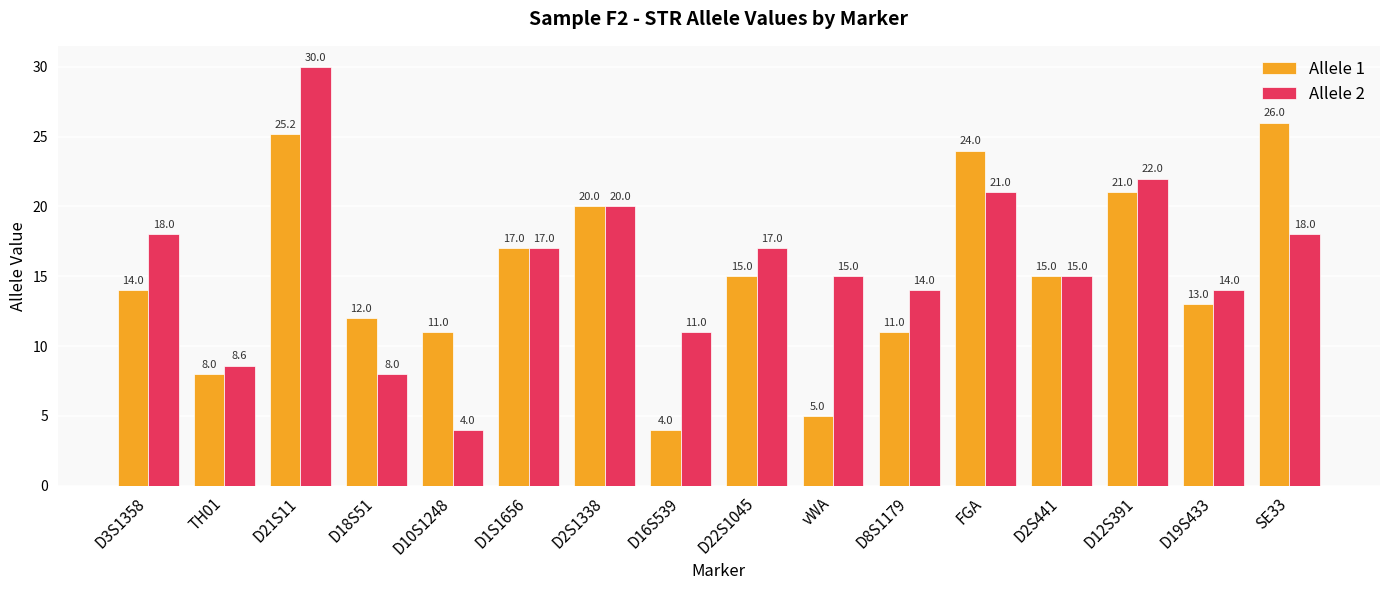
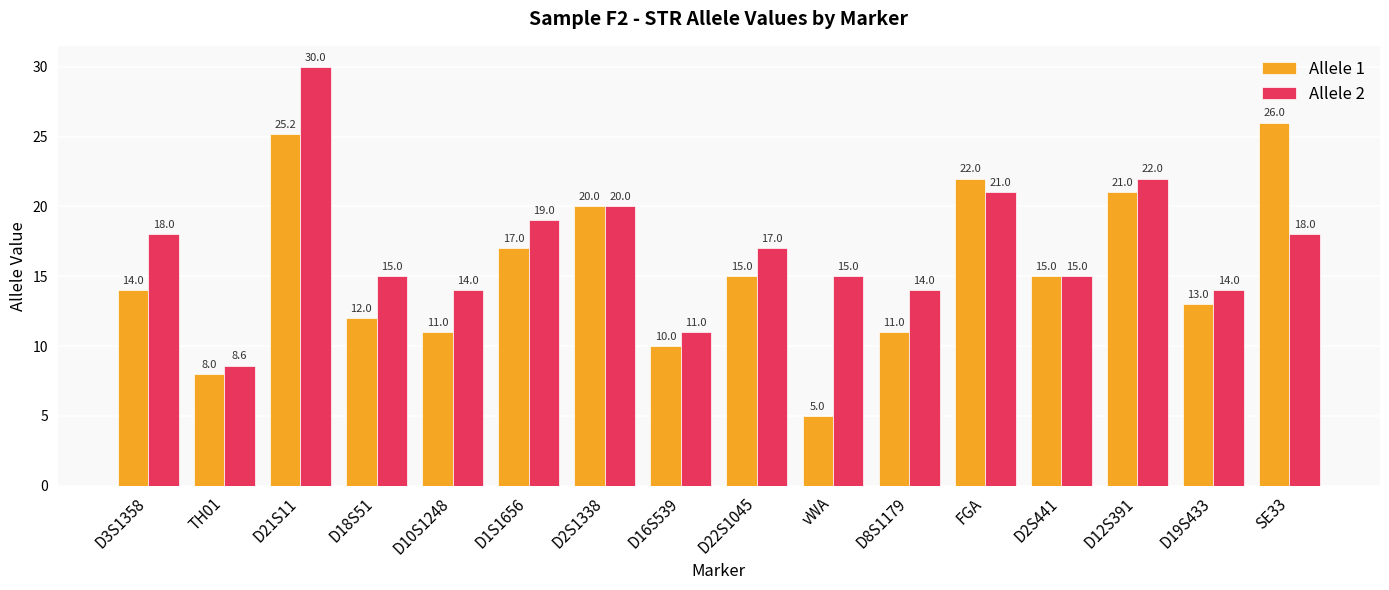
Allele 2, D18S51: 8.0 -> 15.0
Allele 2, D10S1248: 4.0 -> 14.0
Allele 2, D1S1656: 17.0 -> 19.0
Allele 1, D16S539: 4.0 -> 10.0
Allele 1, FGA: 24.0 -> 22.0
